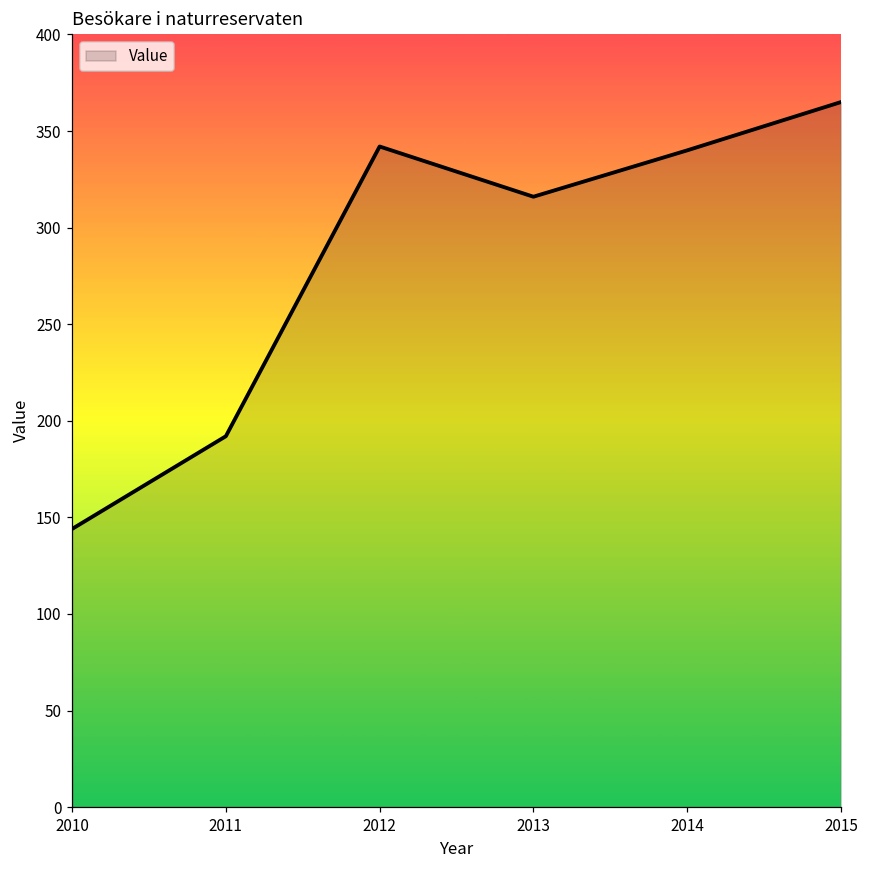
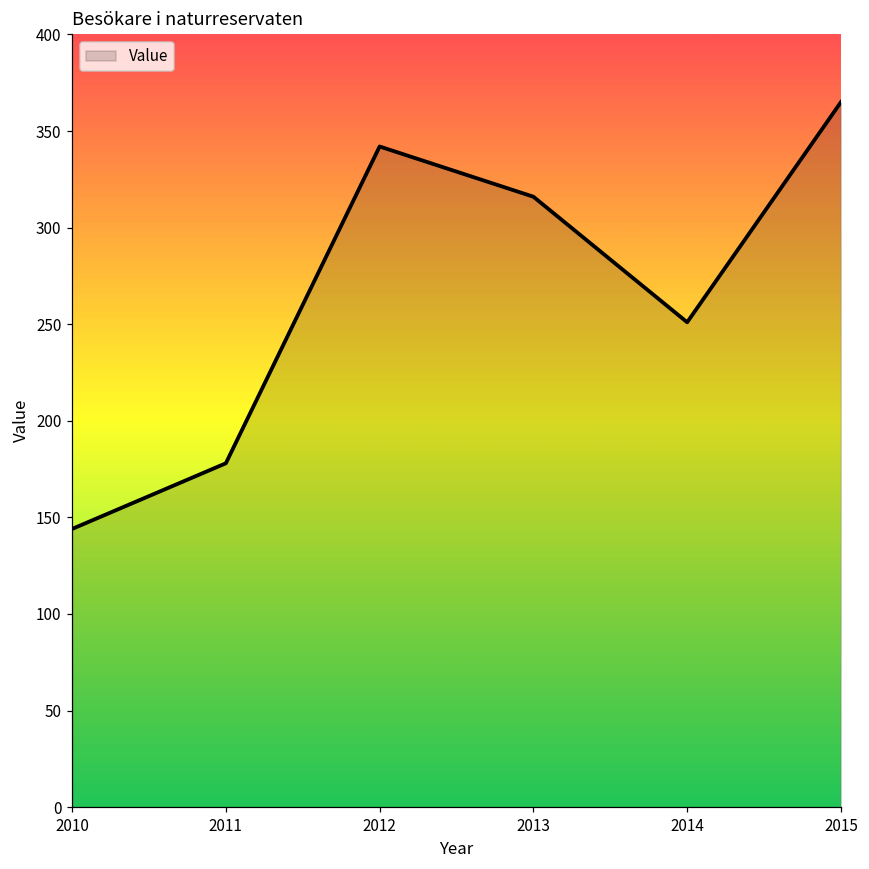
2011: 192 -> 178
2014: 340 -> 251
